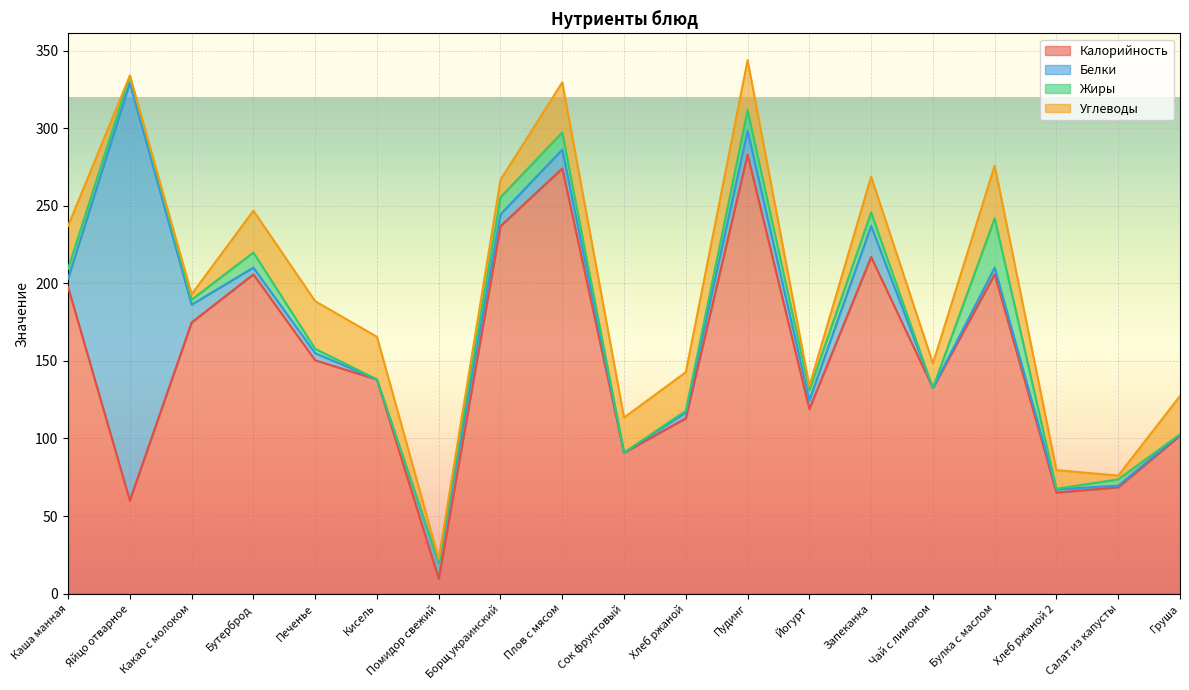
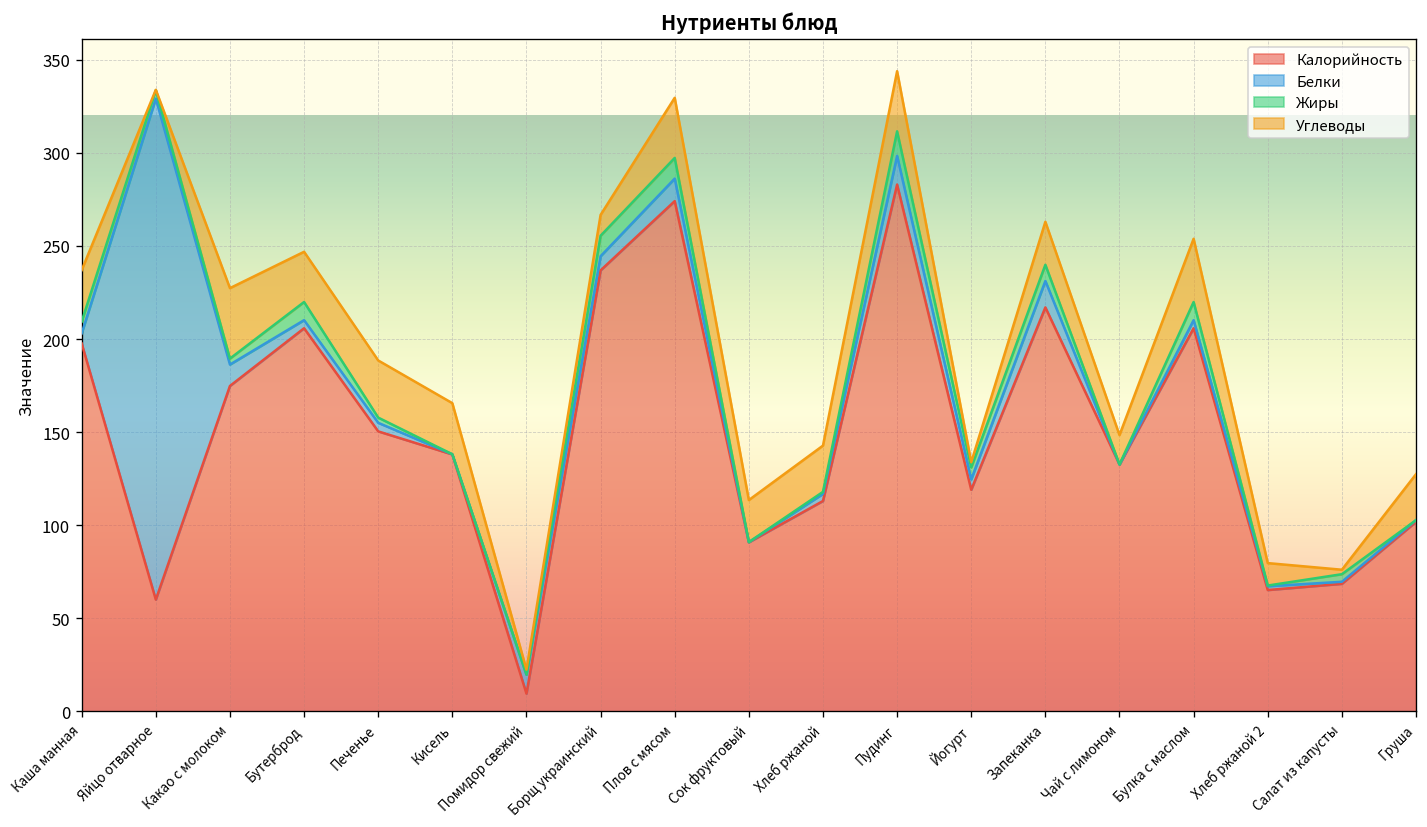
Углеводы, Какао с молоком: 3 -> 38
Белки, Запеканка: 20 -> 14
Жиры, Булка с маслом: 32 -> 10
